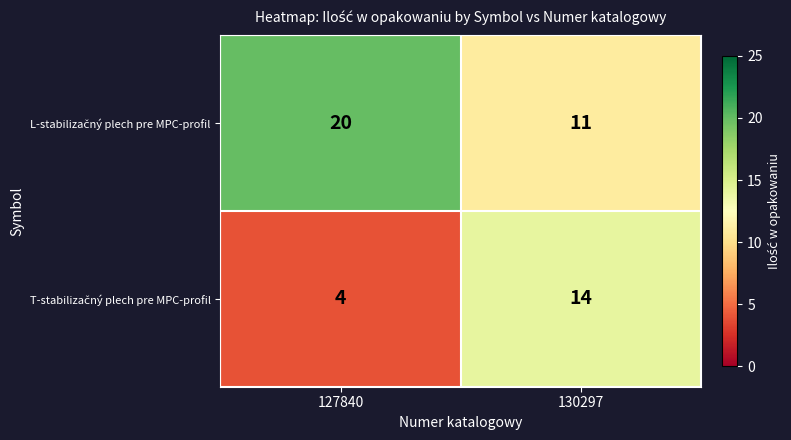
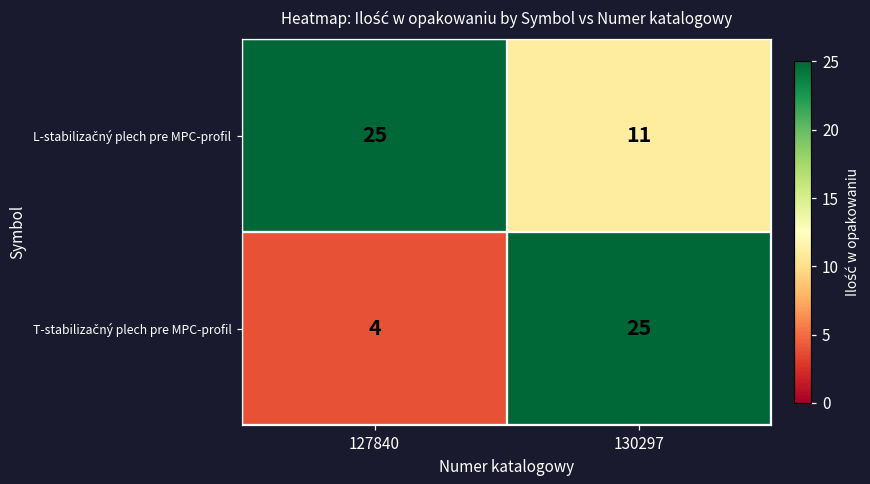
L-stabilizačný plech pre MPC-profil, 127840: 20 -> 25
T-stabilizačný plech pre MPC-profil, 130297: 14 -> 25
